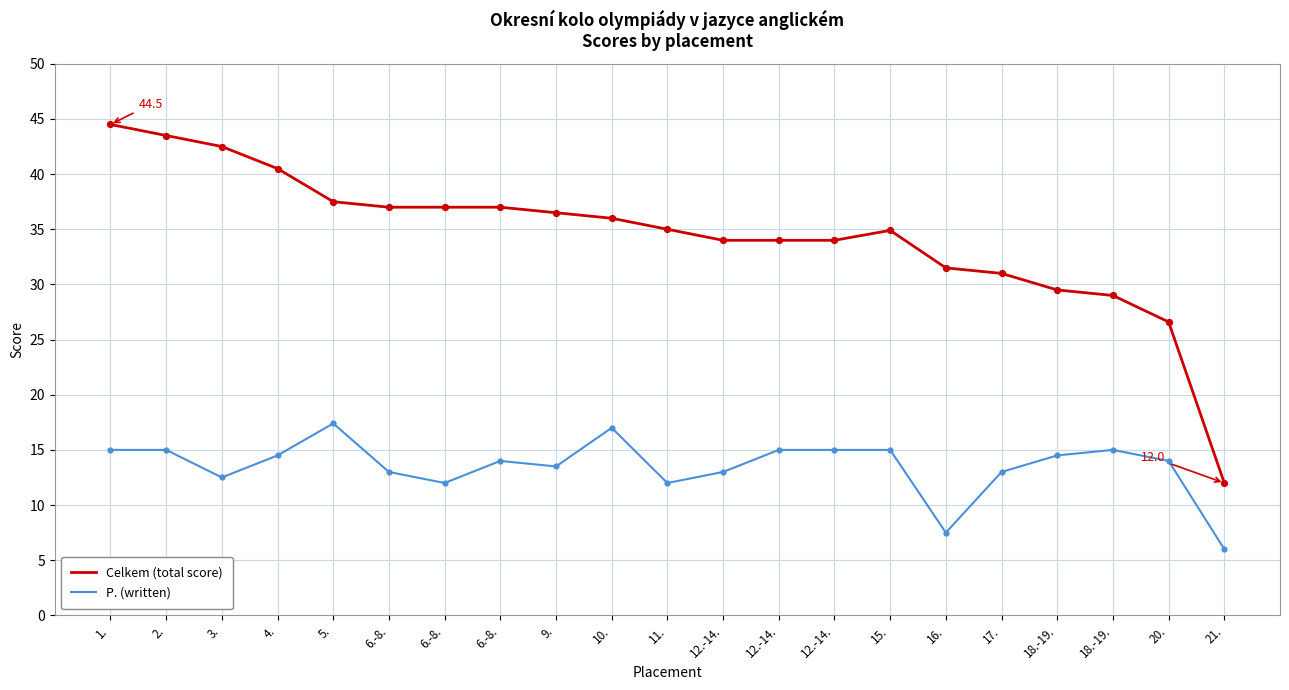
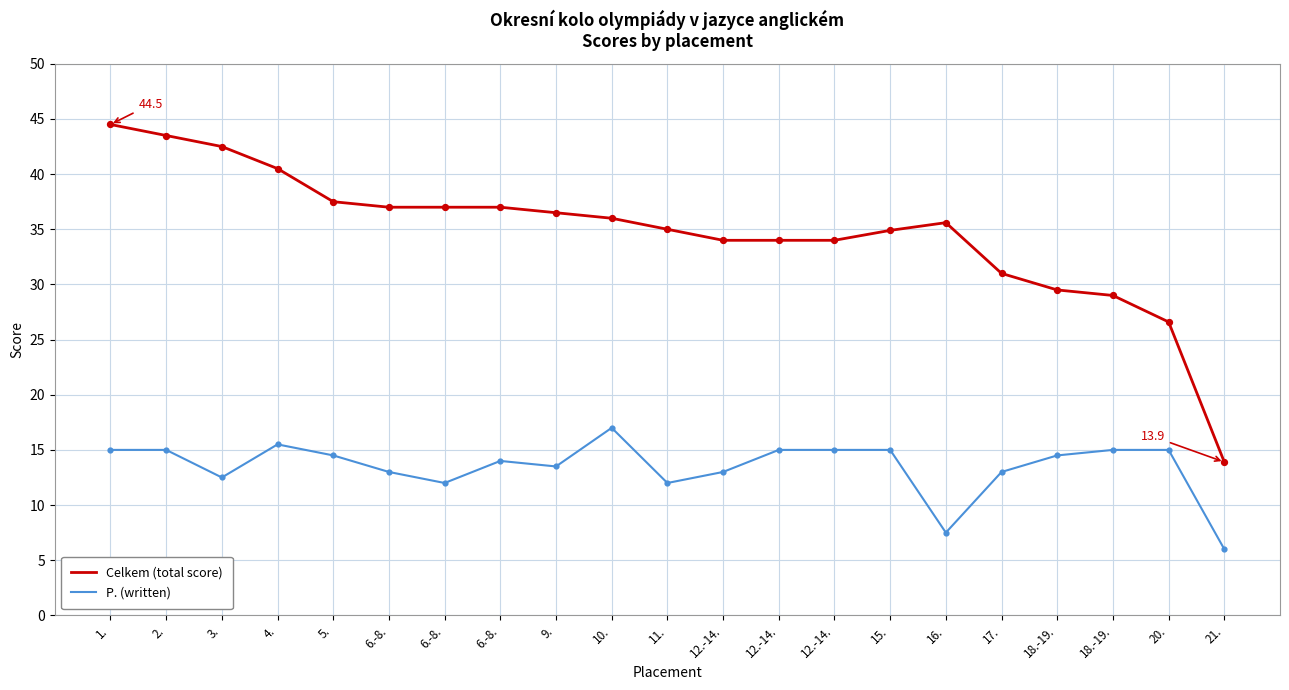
P. (written), 4.: 14.5 -> 15.5
P. (written), 5.: 17.4 -> 14.5
Celkem (total score), 16.: 31.5 -> 35.6
P. (written), 20.: 14 -> 15
Celkem (total score), 21.: 12.0 -> 13.9
